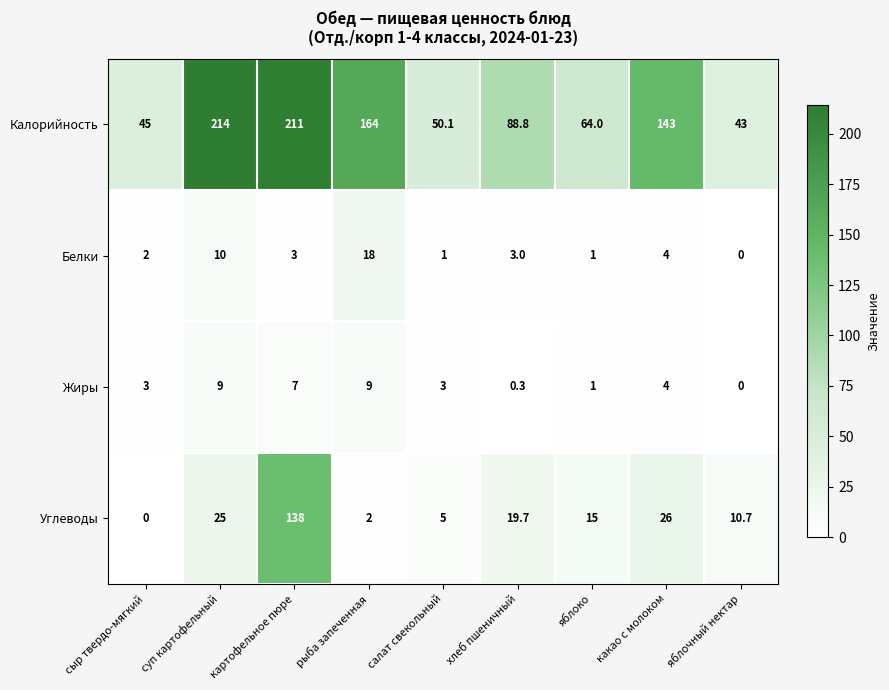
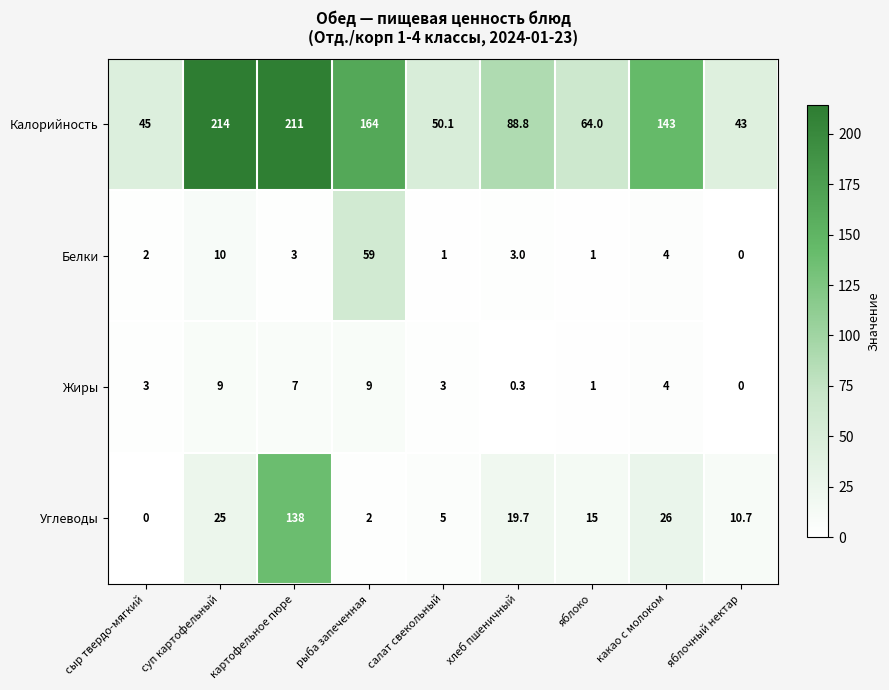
Белки, рыба запеченная: 18 -> 59
